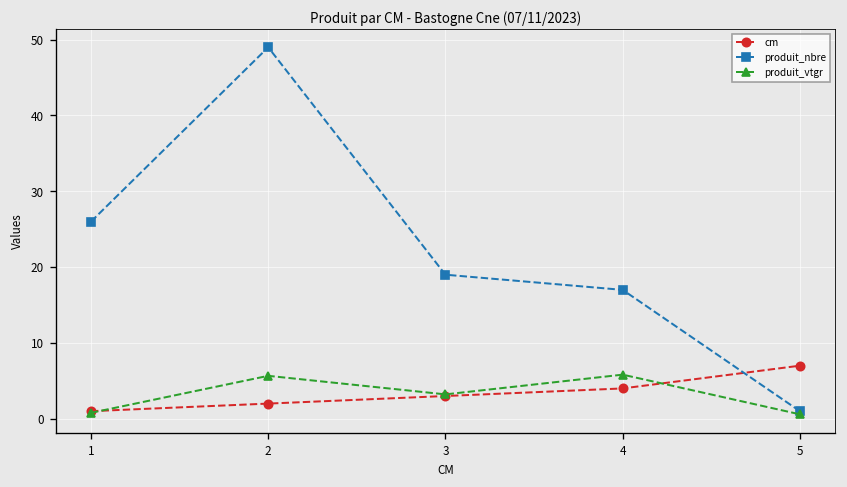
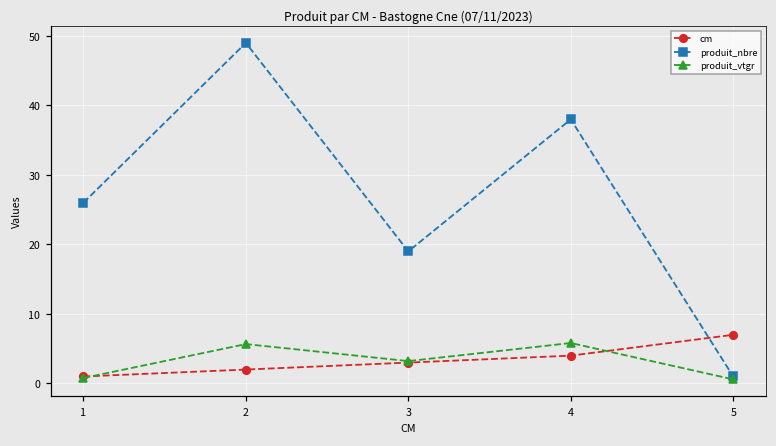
produit_nbre, 4: 17 -> 38
